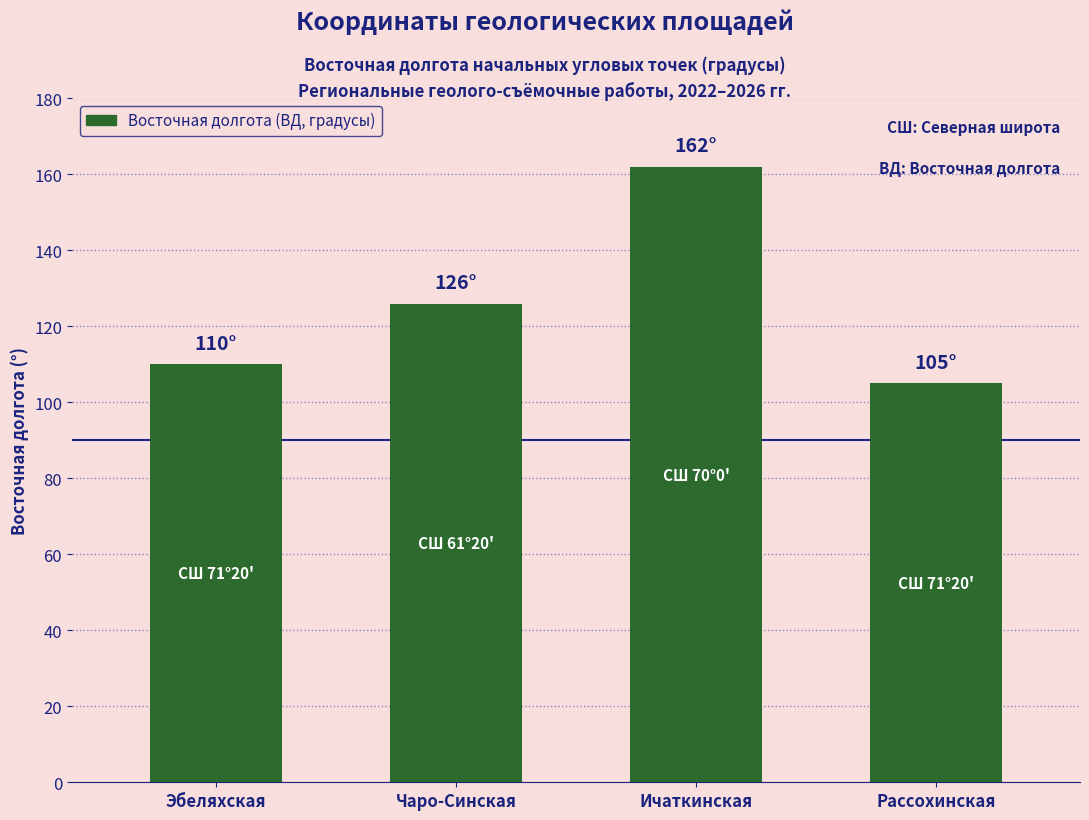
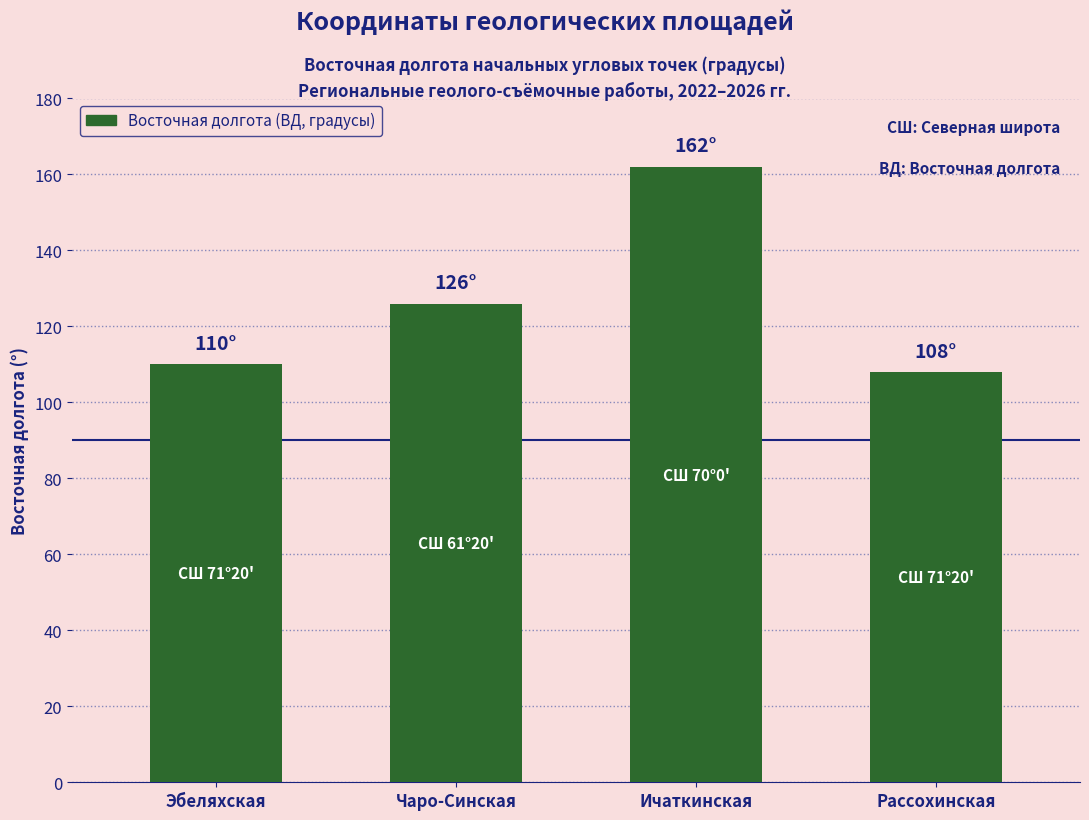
Рассохинская: 105° -> 108°
